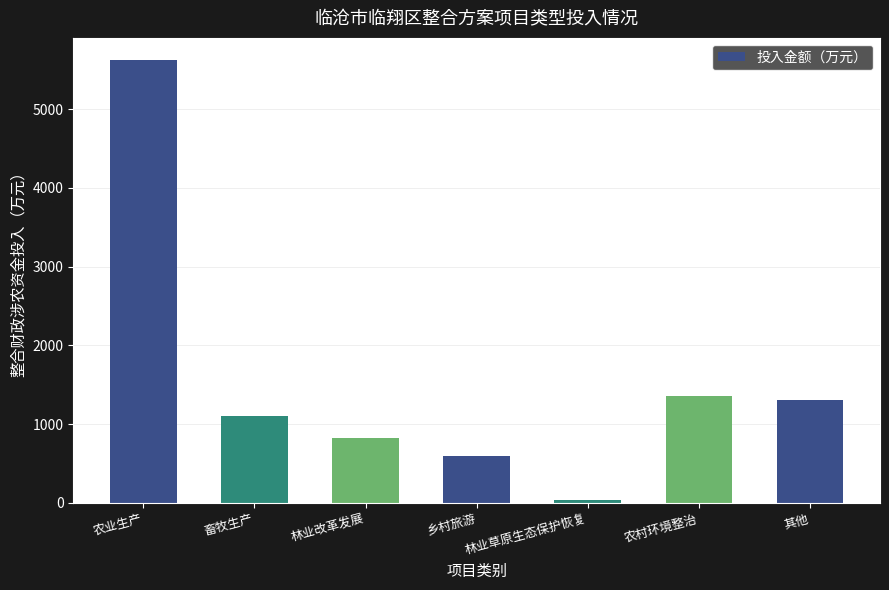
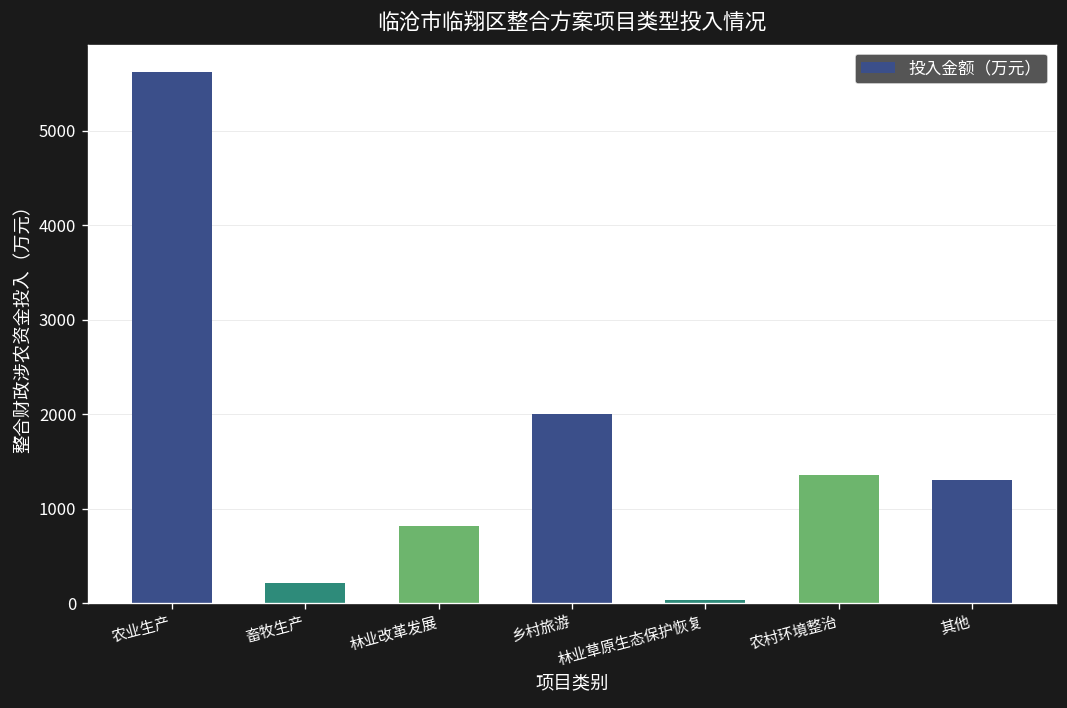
畜牧生产: 1100 -> 200
乡村旅游: 600 -> 2000
